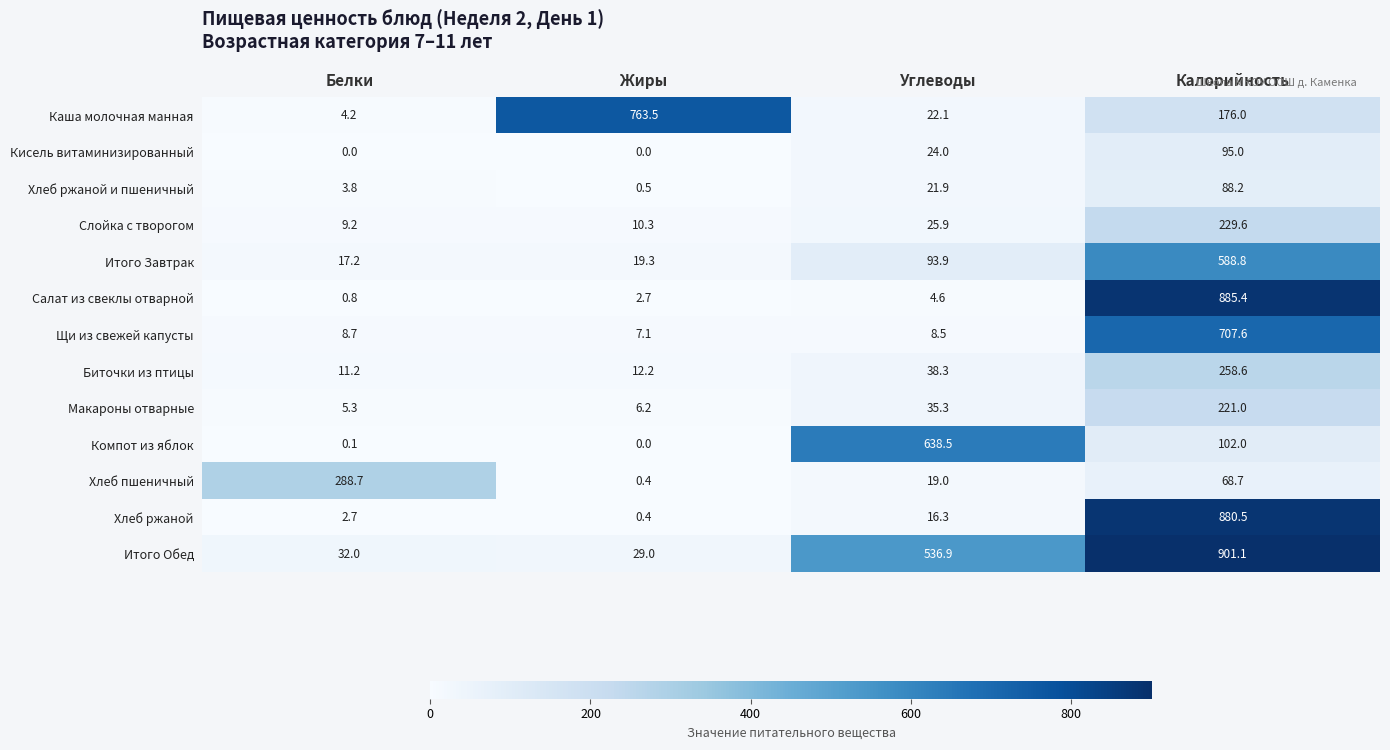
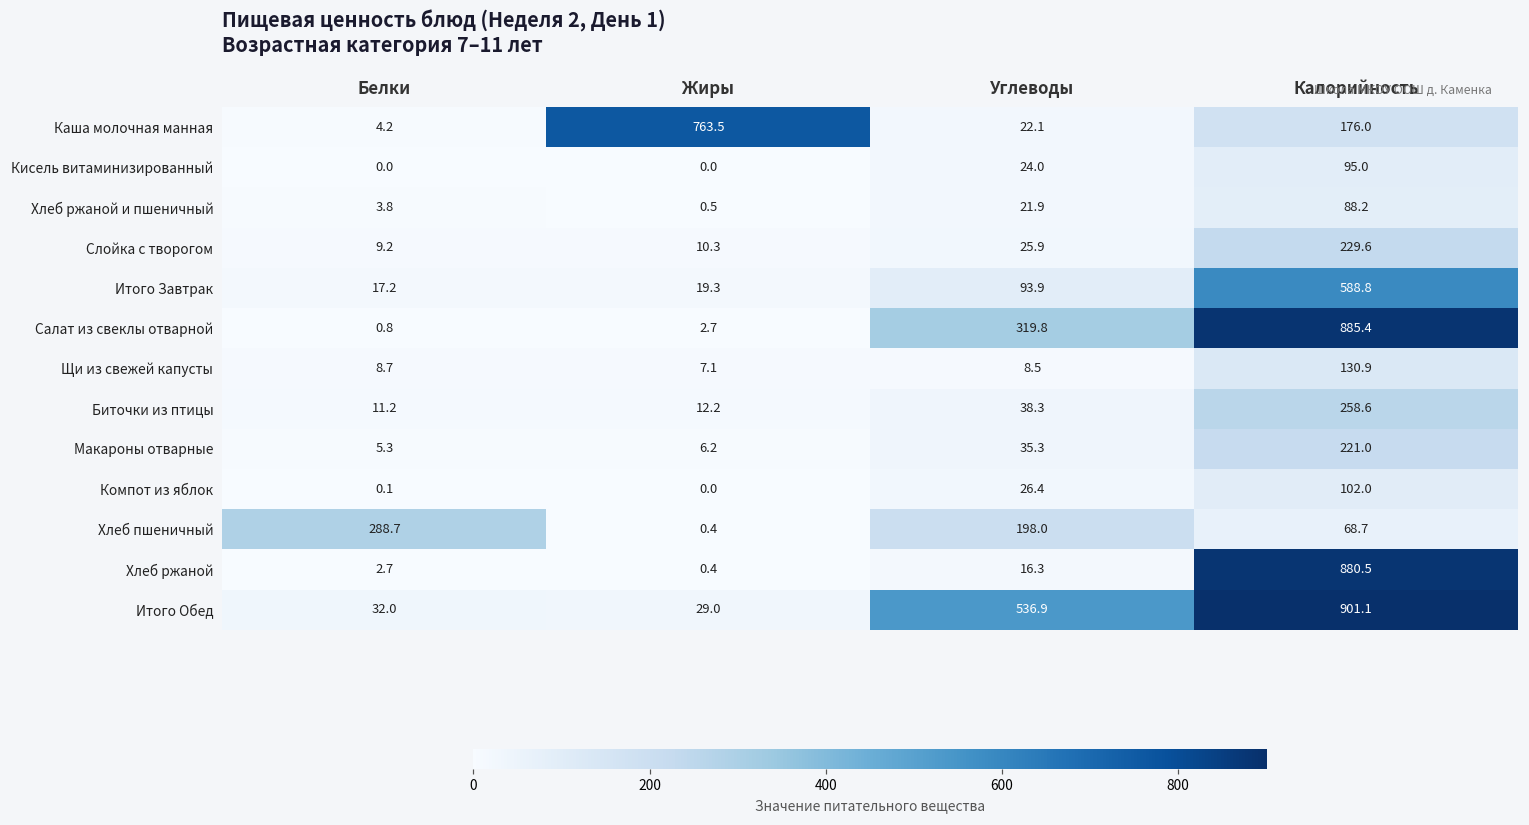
Салат из свеклы отварной, Углеводы: 4.6 -> 319.8
Щи из свежей капусты, Калорийность: 707.6 -> 130.9
Компот из яблок, Углеводы: 638.5 -> 26.4
Хлеб пшеничный, Углеводы: 19.0 -> 198.0
